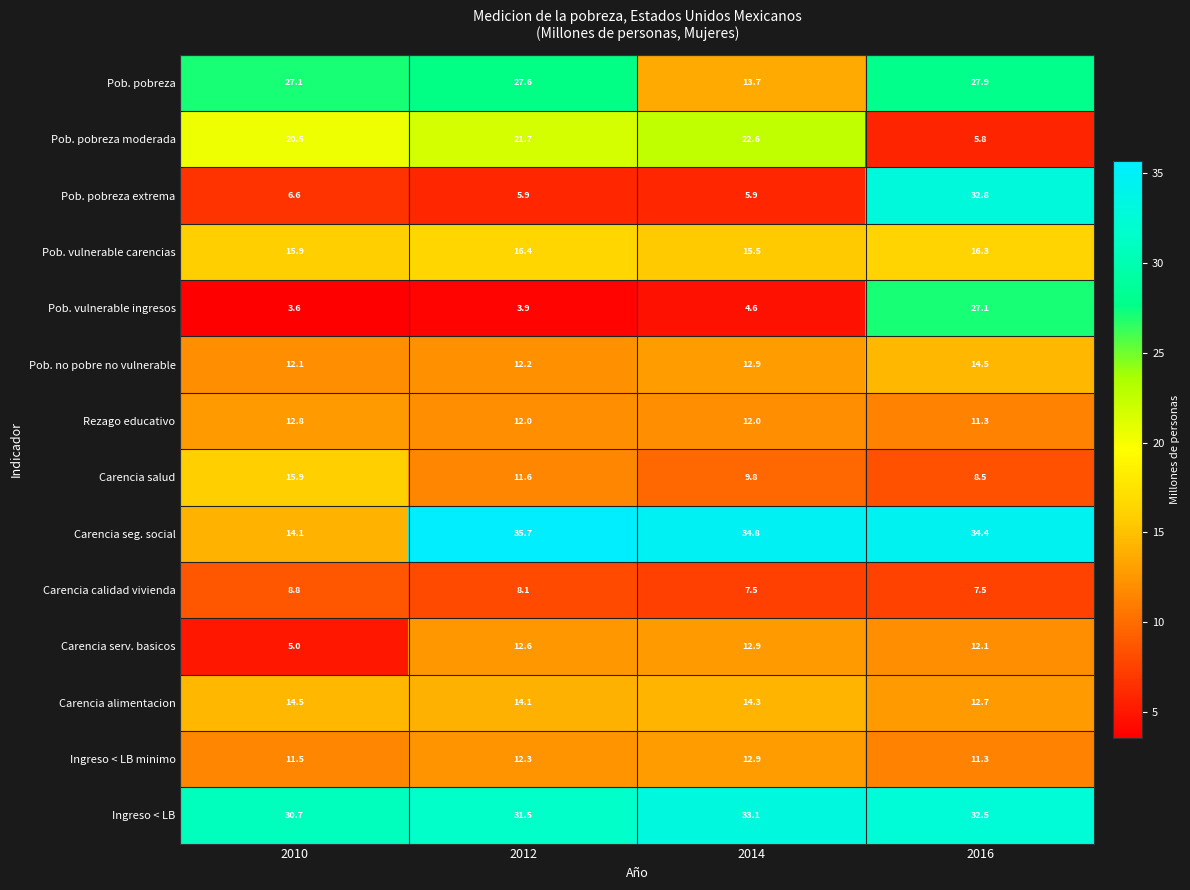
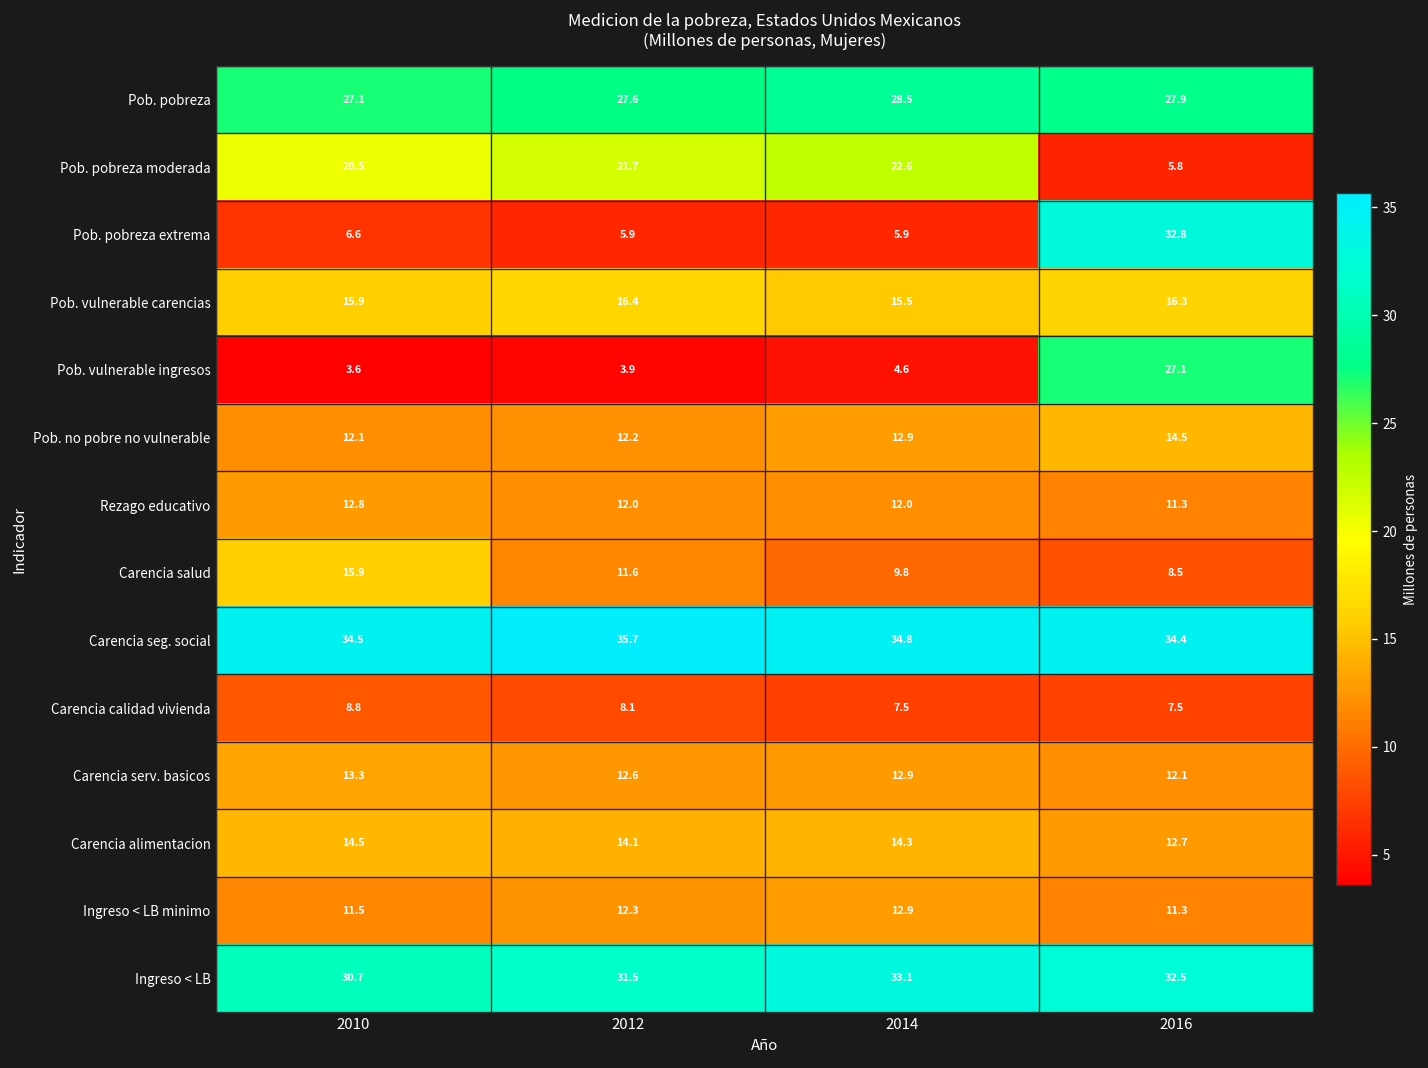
Pob. pobreza, 2014: 13.7 -> 28.5
Carencia seg. social, 2010: 14.1 -> 34.5
Carencia serv. basicos, 2010: 5.0 -> 13.3
